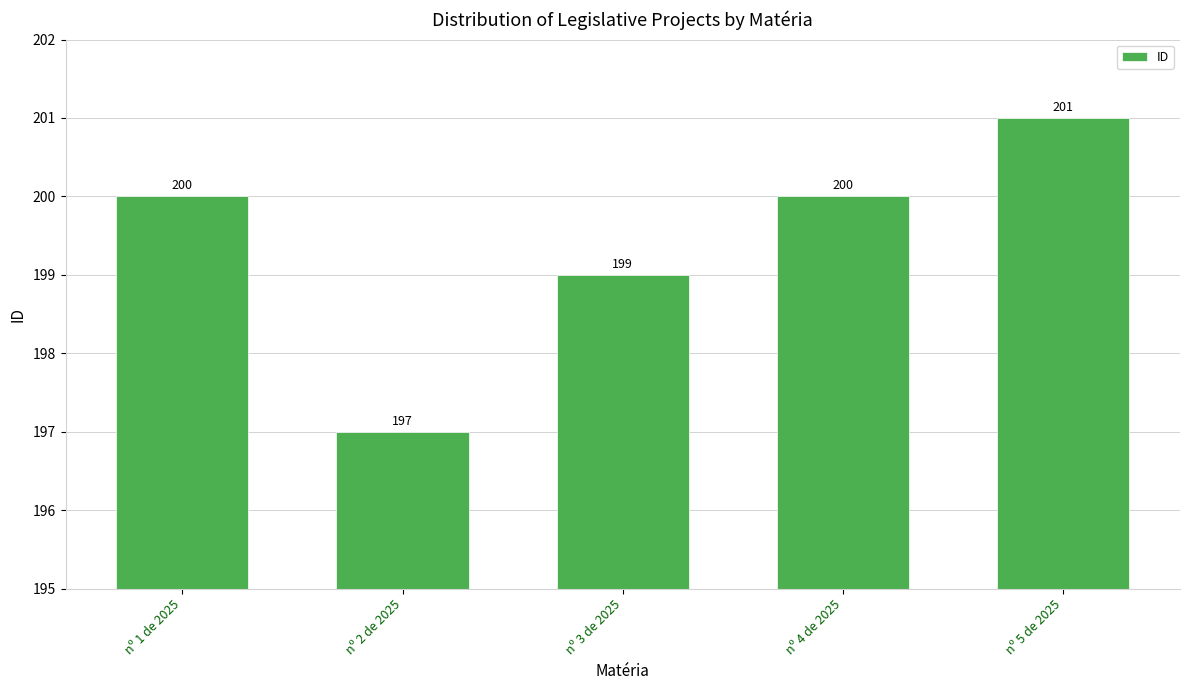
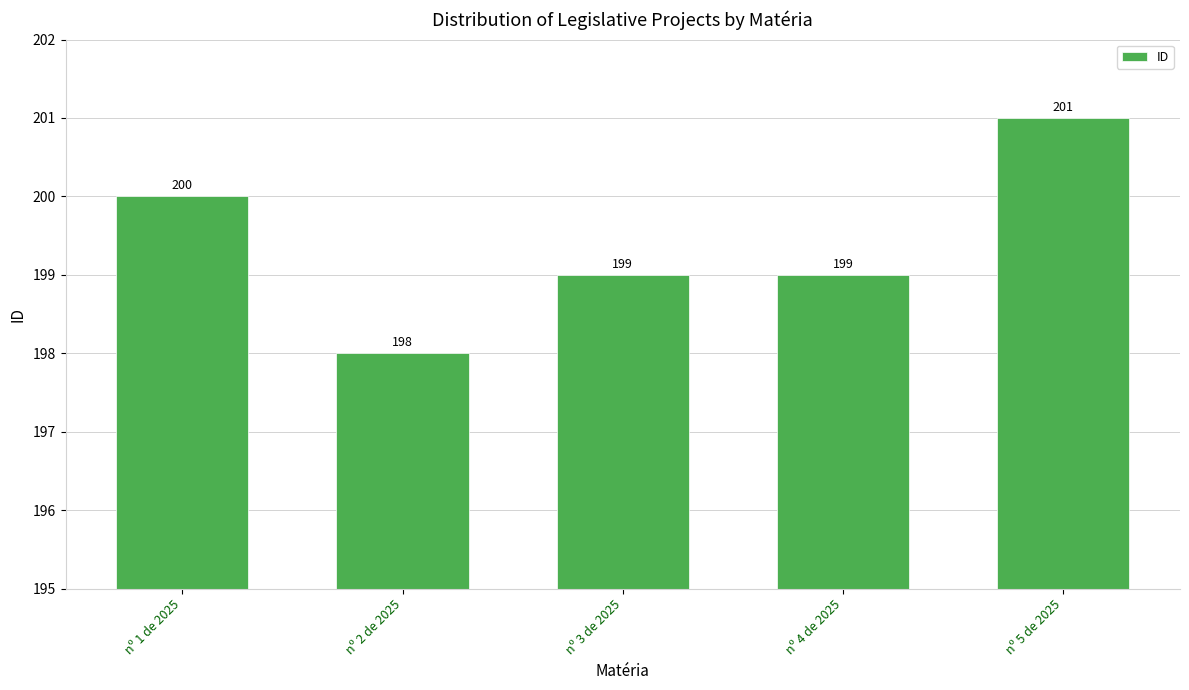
nº 2 de 2025: 197 -> 198
nº 4 de 2025: 200 -> 199
